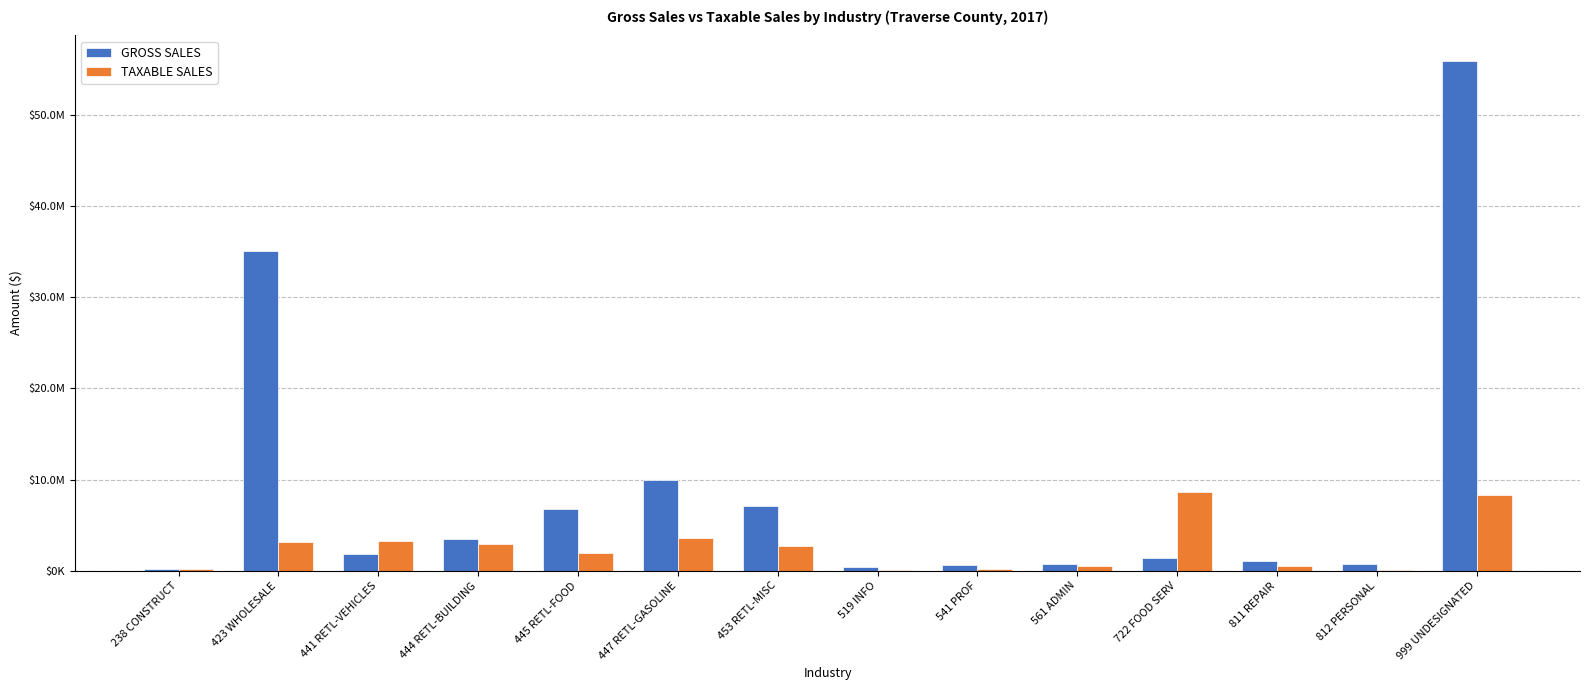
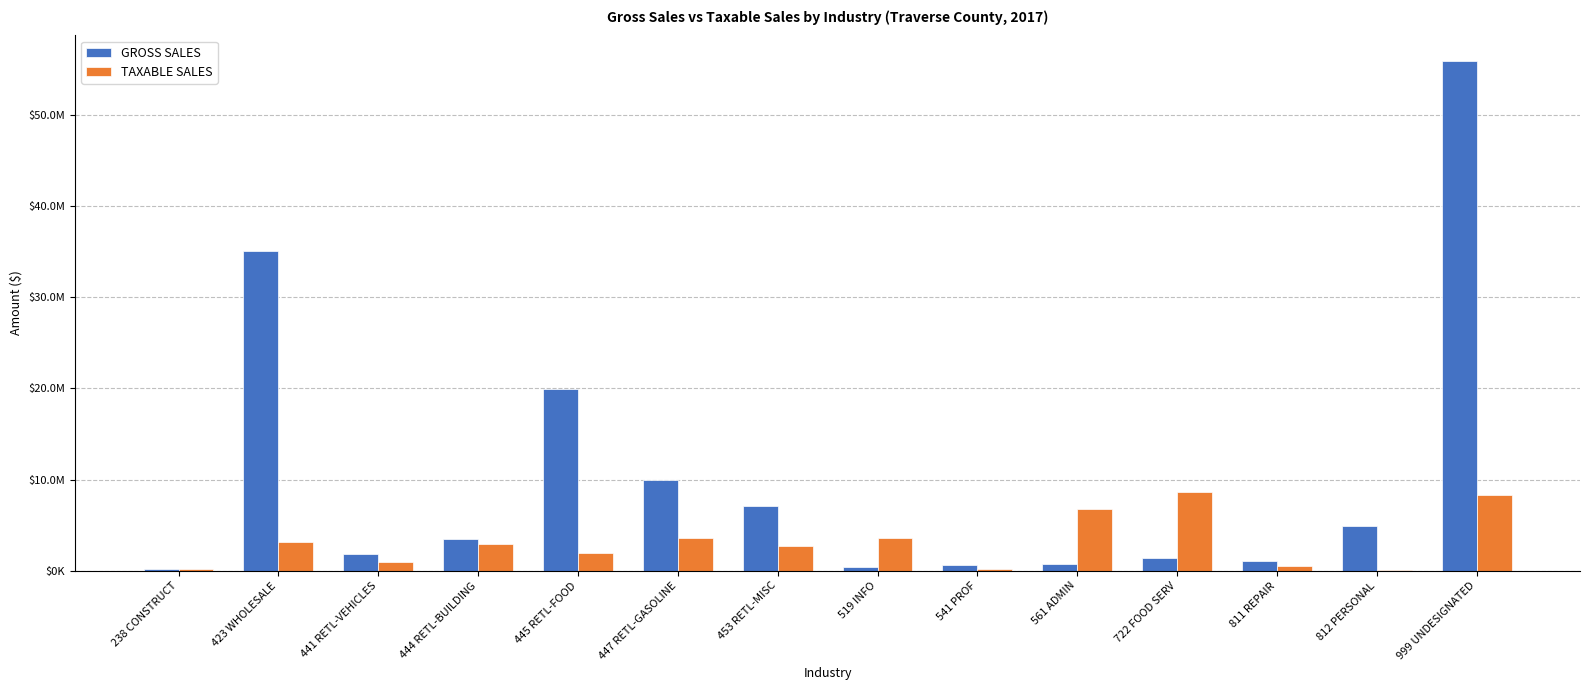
TAXABLE SALES, 441 RETL-VEHICLES: $3000000 -> $1000000
GROSS SALES, 445 RETL-FOOD: $7000000 -> $20000000
TAXABLE SALES, 519 INFO: $0 -> $4000000
TAXABLE SALES, 561 ADMIN: $0 -> $7000000
GROSS SALES, 812 PERSONAL: $1000000 -> $5000000
